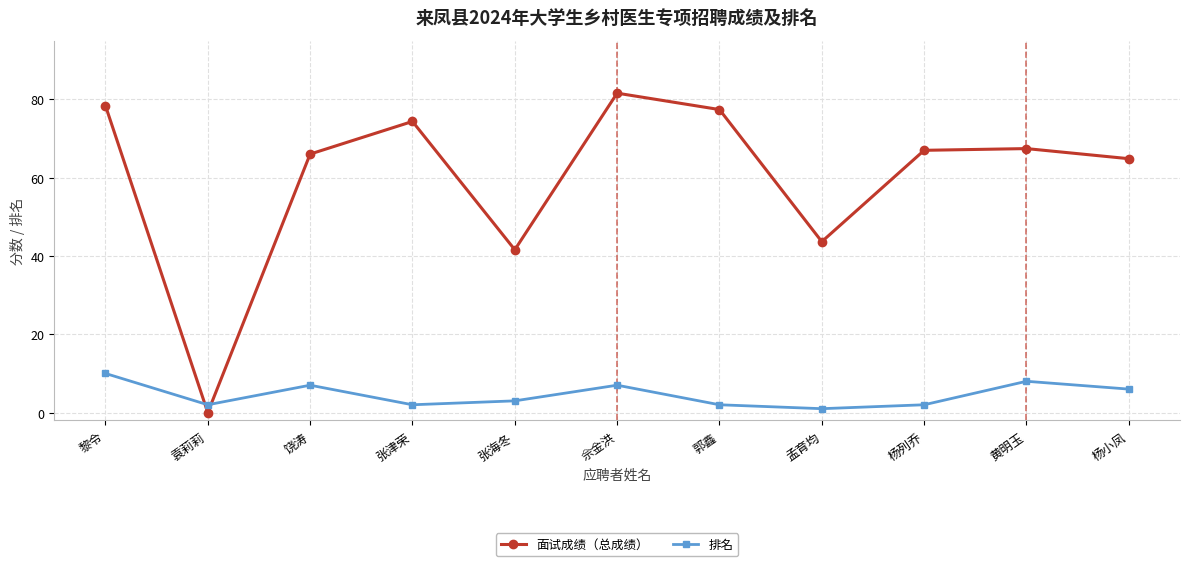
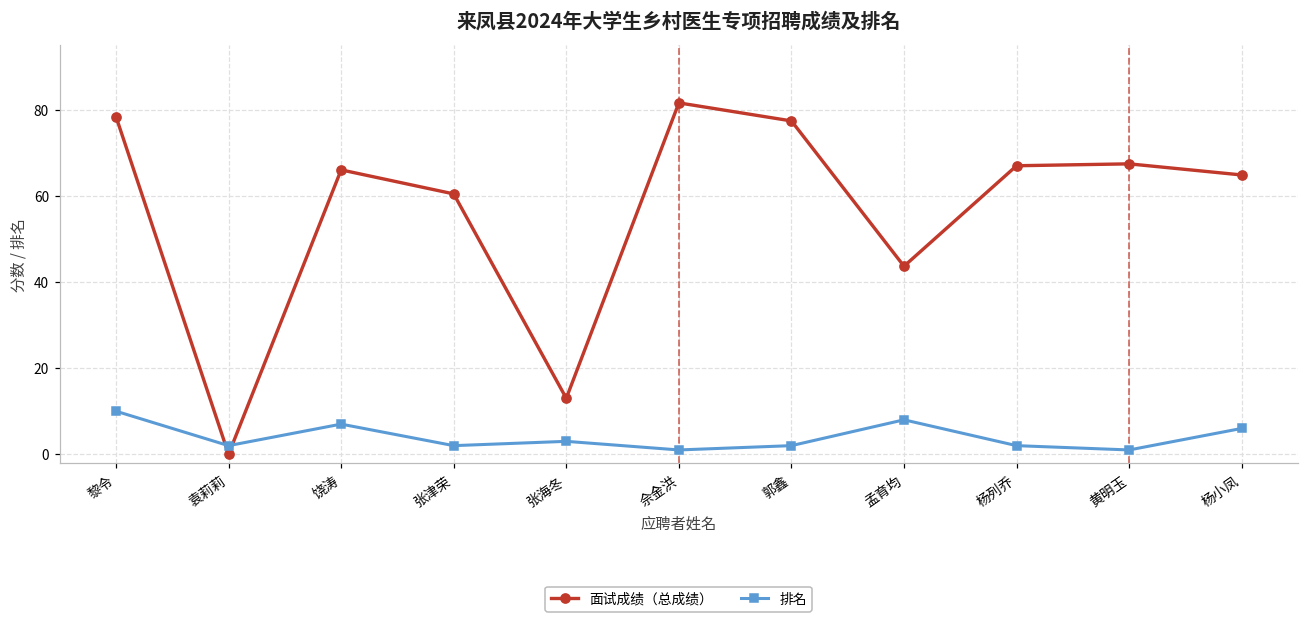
面试成绩（总成绩）, 张津荣: 74 -> 60
面试成绩（总成绩）, 张海冬: 42 -> 13
排名, 佘金洪: 7 -> 1
排名, 孟育均: 1 -> 8
排名, 黄明玉: 8 -> 1
